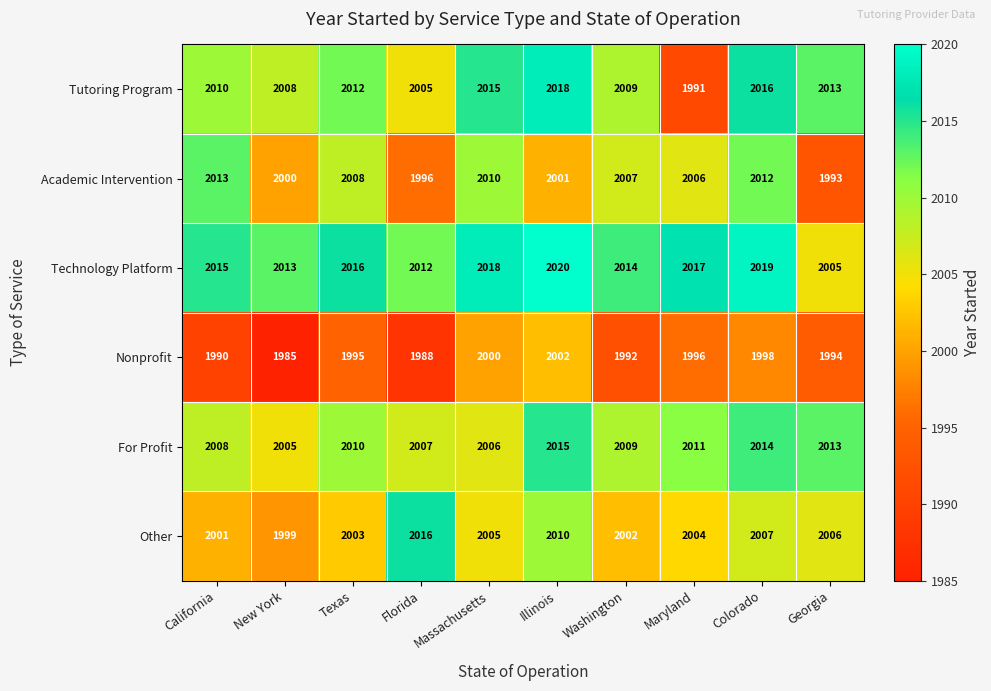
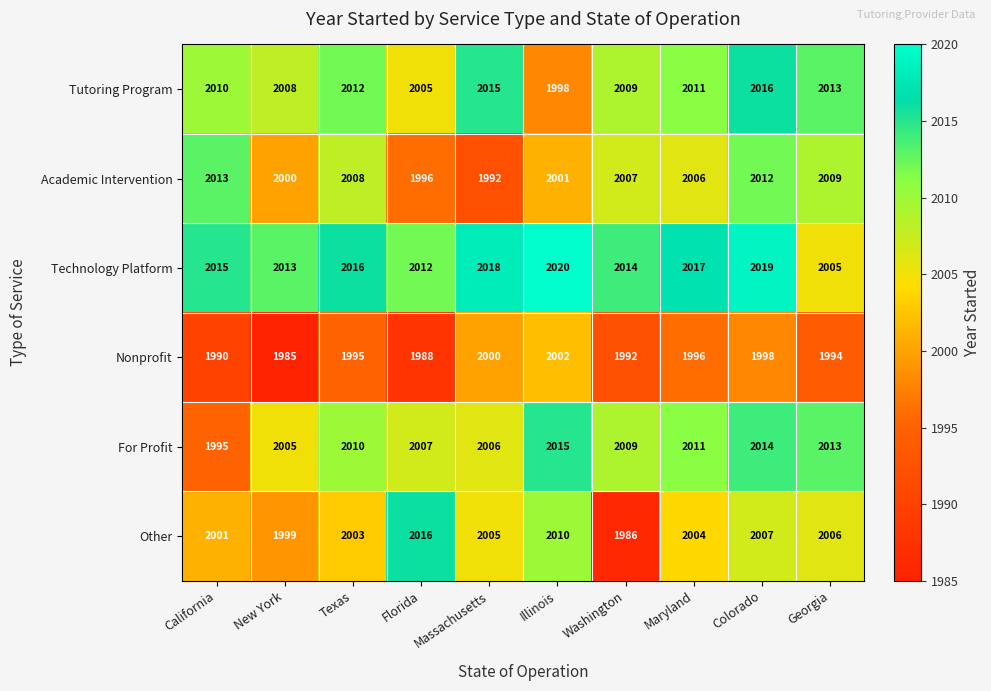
Tutoring Program, Illinois: 2018 -> 1998
Tutoring Program, Maryland: 1991 -> 2011
Academic Intervention, Massachusetts: 2010 -> 1992
Academic Intervention, Georgia: 1993 -> 2009
For Profit, California: 2008 -> 1995
Other, Washington: 2002 -> 1986
